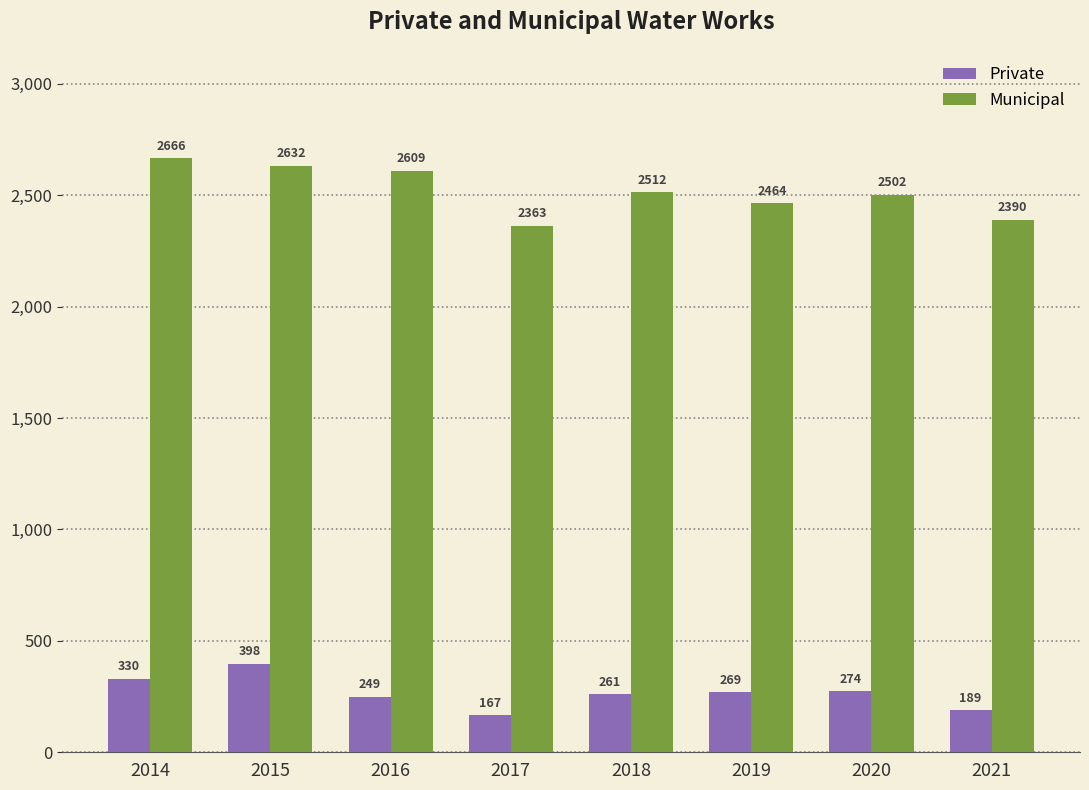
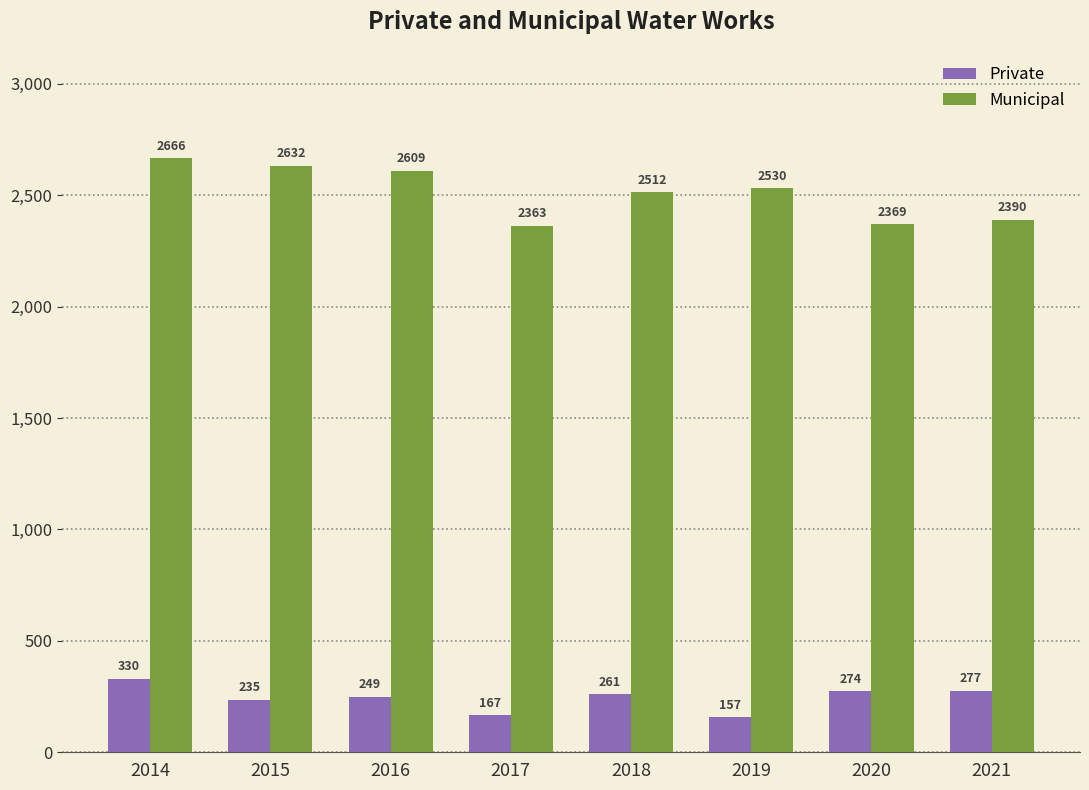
Private, 2015: 398 -> 235
Private, 2019: 269 -> 157
Municipal, 2019: 2464 -> 2530
Municipal, 2020: 2502 -> 2369
Private, 2021: 189 -> 277
